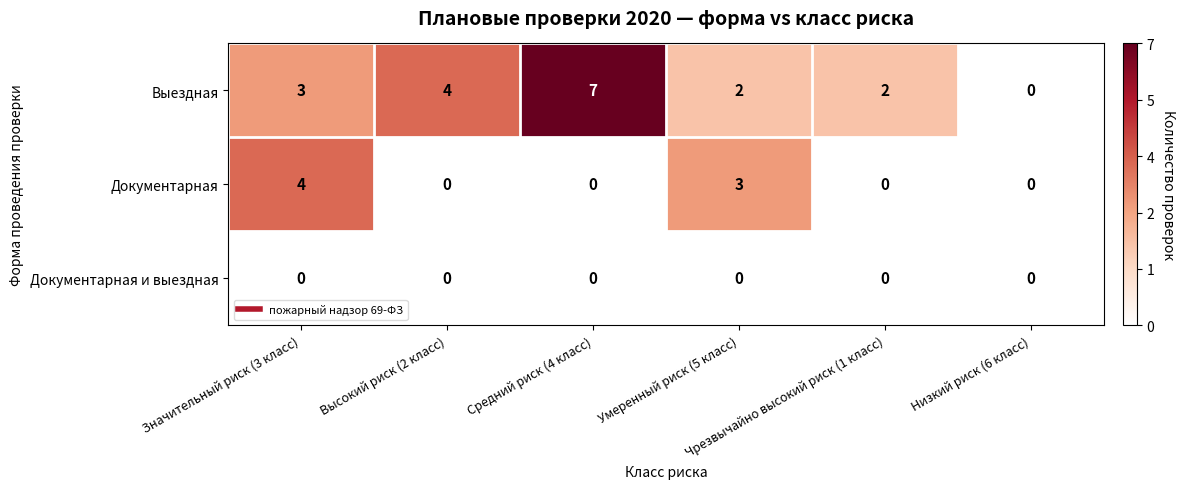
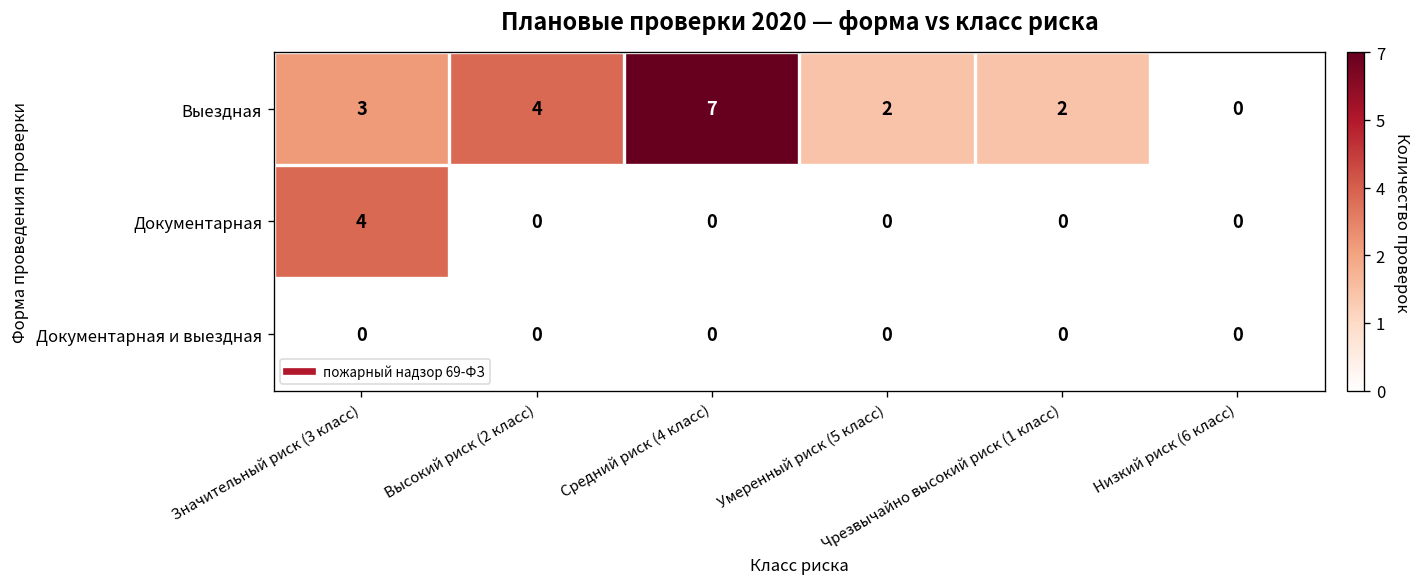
Документарная, Умеренный риск (5 класс): 3 -> 0
